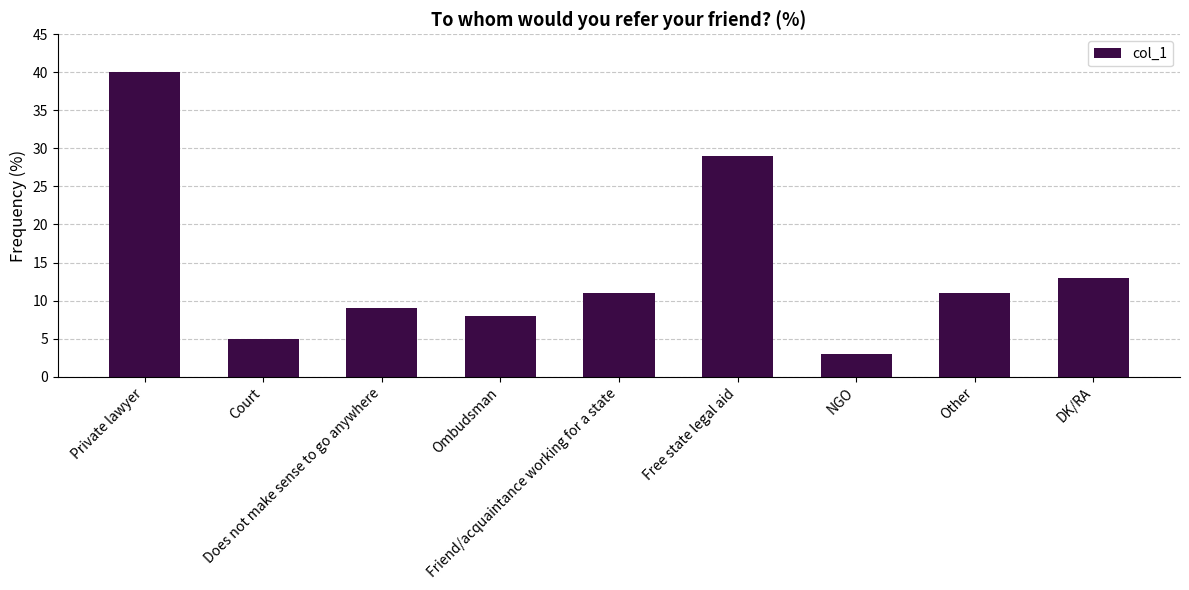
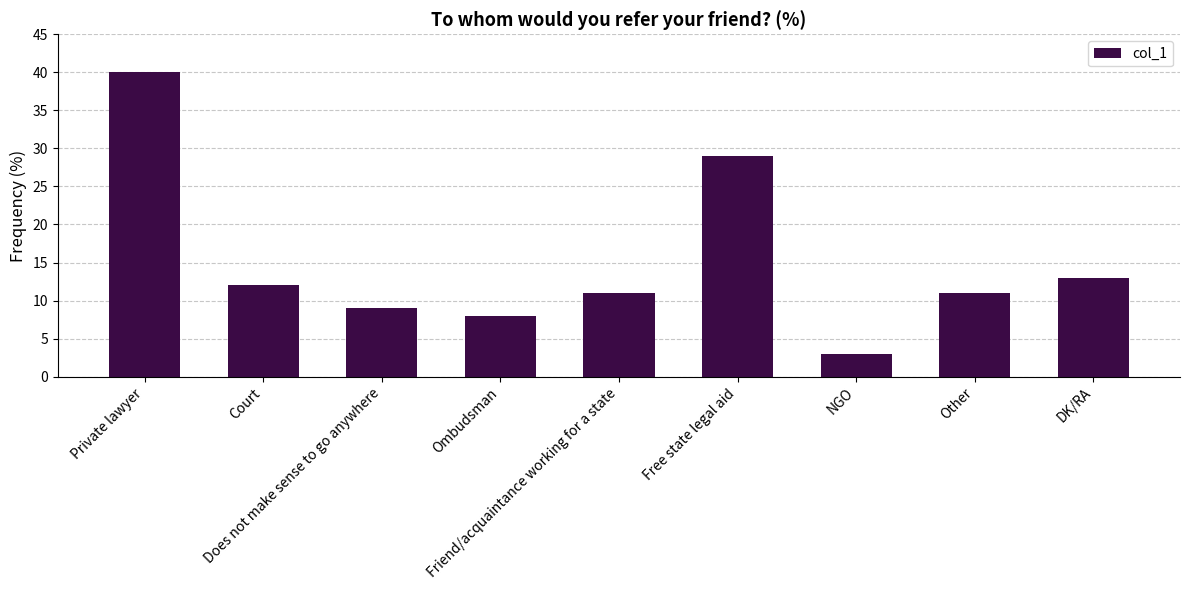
Court: 5 -> 12
